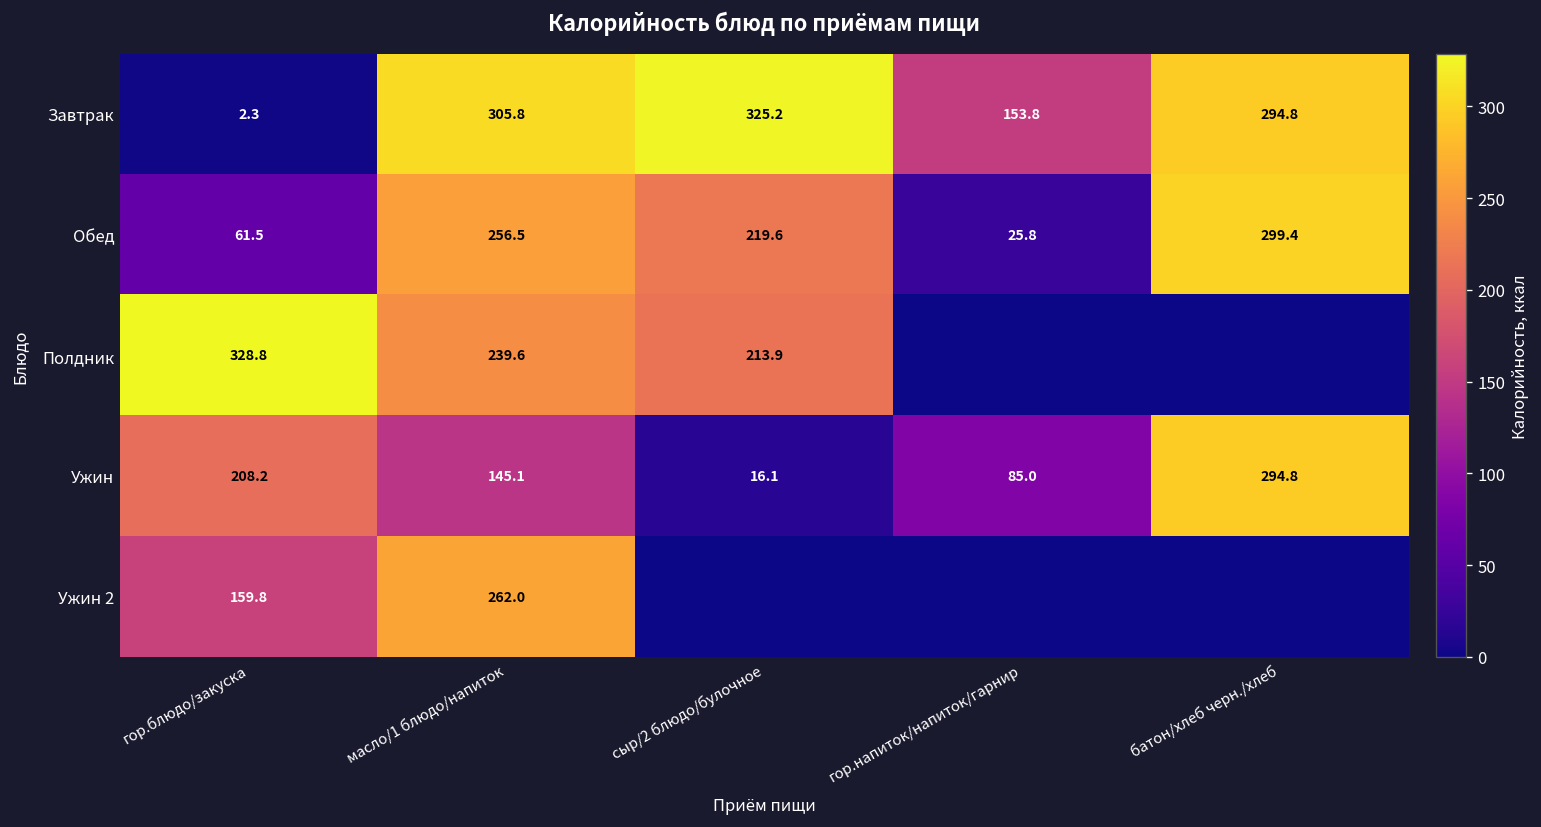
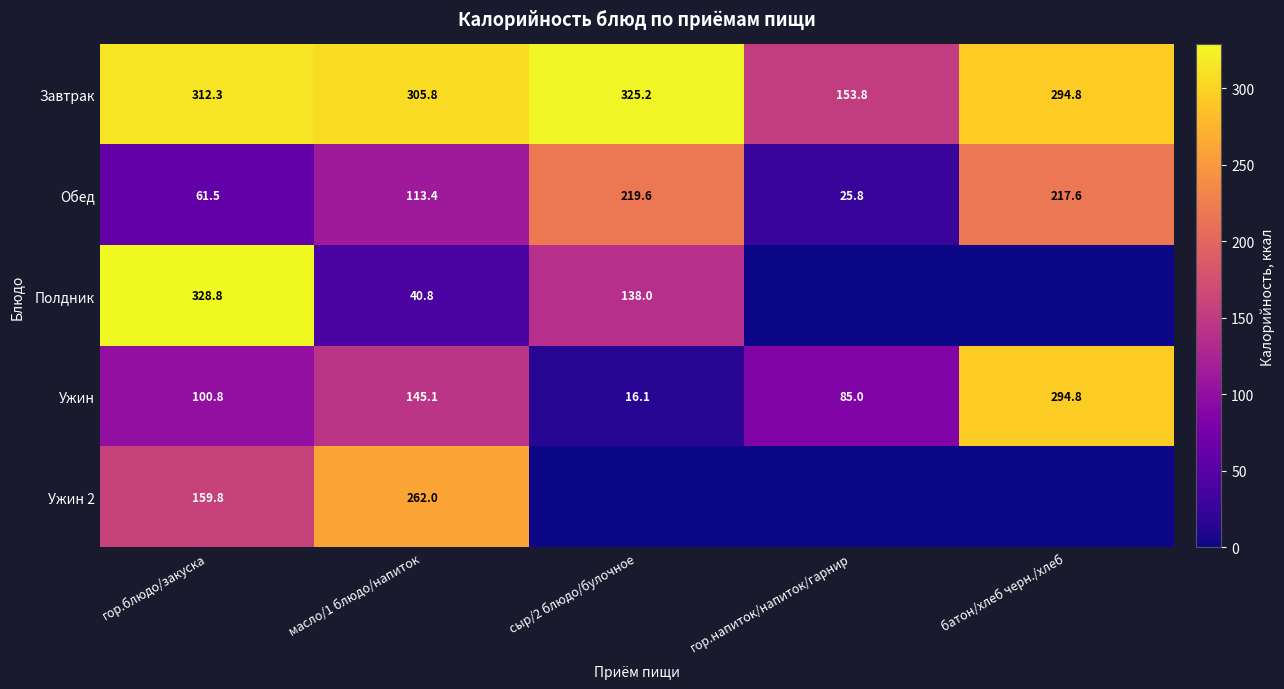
Завтрак, гор.блюдо/закуска: 2.3 -> 312.3
Обед, масло/1 блюдо/напиток: 256.5 -> 113.4
Обед, батон/хлеб черн./хлеб: 299.4 -> 217.6
Полдник, масло/1 блюдо/напиток: 239.6 -> 40.8
Полдник, сыр/2 блюдо/булочное: 213.9 -> 138.0
Ужин, гор.блюдо/закуска: 208.2 -> 100.8
